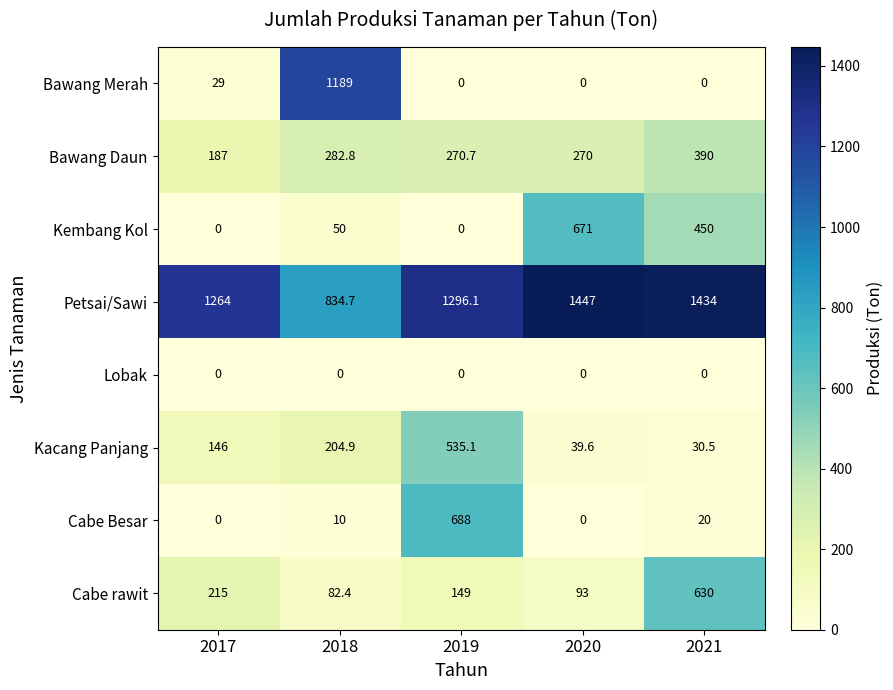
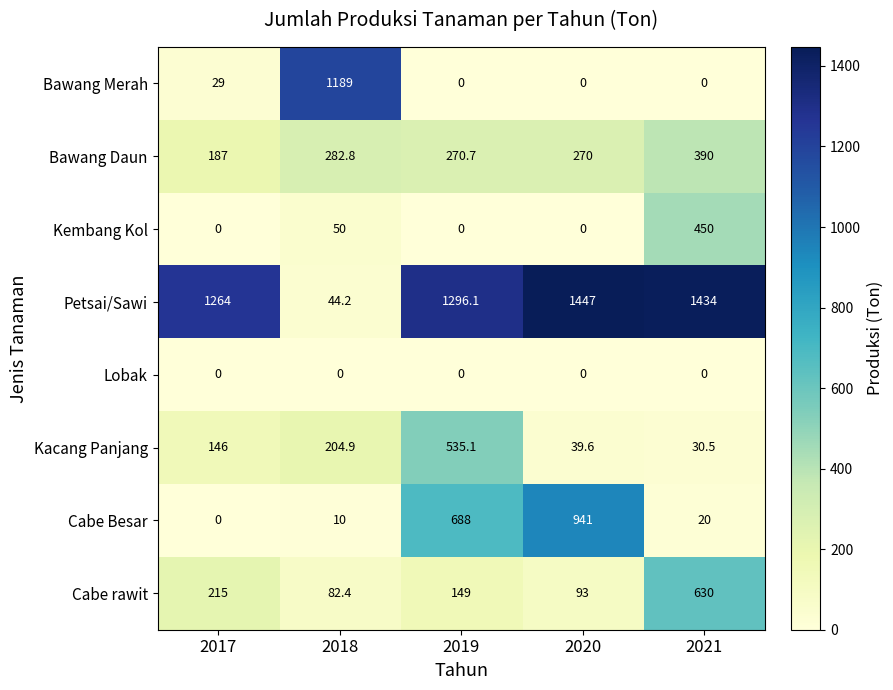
Kembang Kol, 2020: 671 -> 0
Petsai/Sawi, 2018: 834.7 -> 44.2
Cabe Besar, 2020: 0 -> 941
